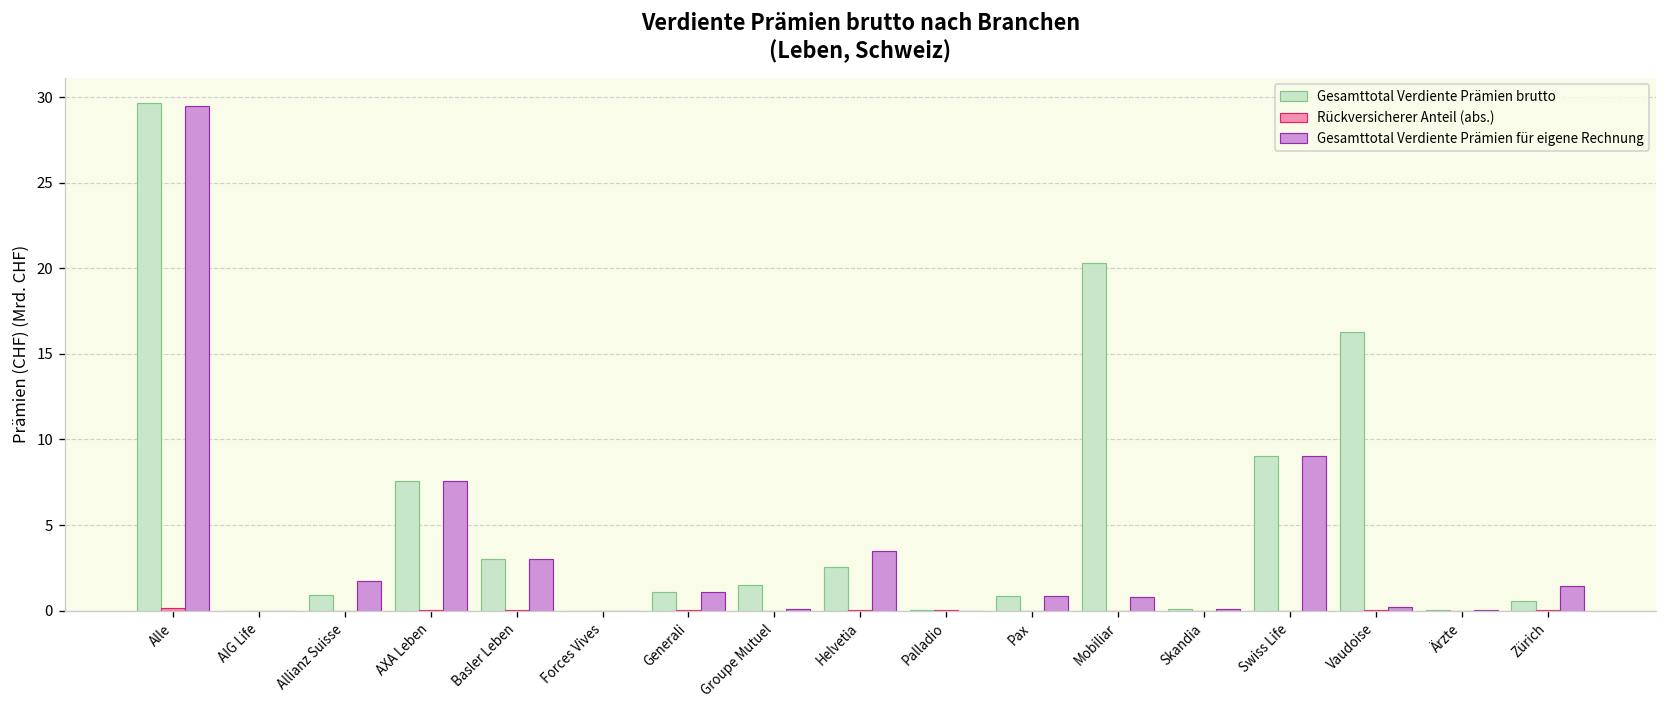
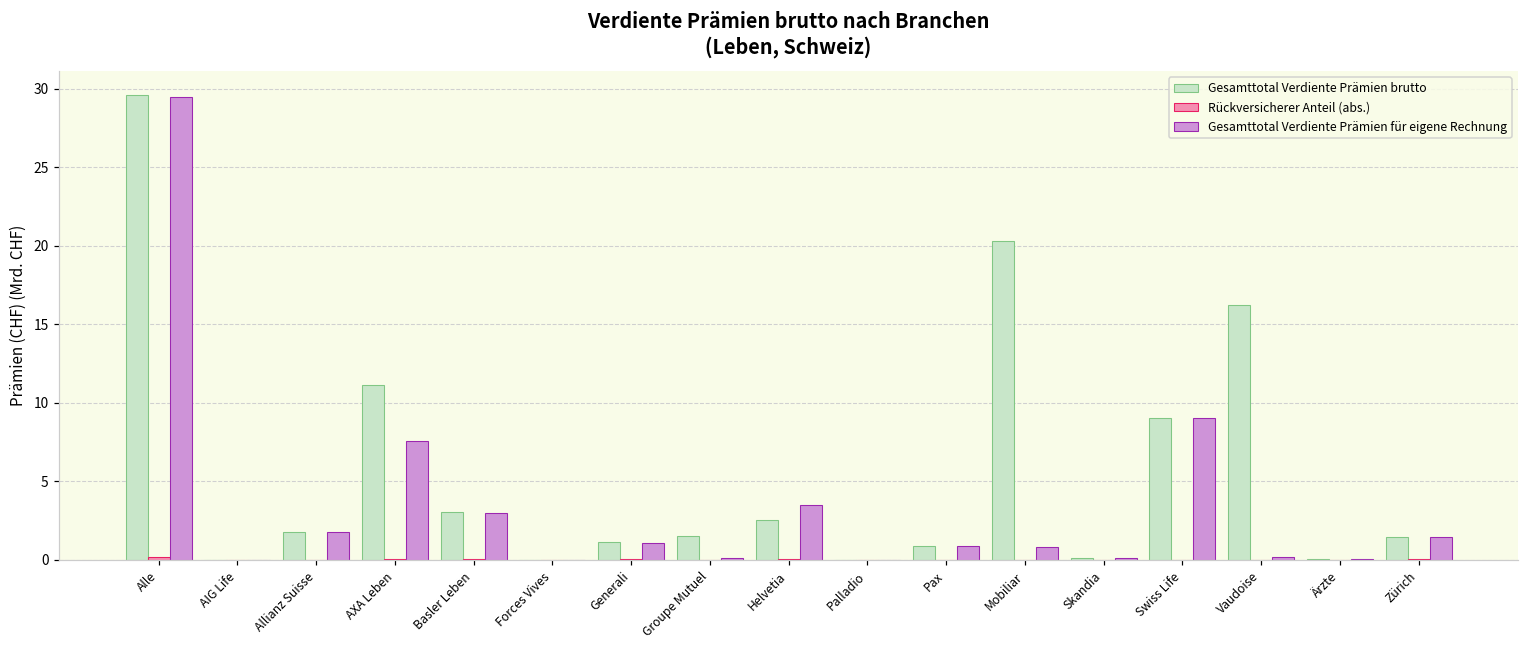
Gesamttotal Verdiente Prämien brutto, Allianz Suisse: 0.9 -> 1.7
Gesamttotal Verdiente Prämien brutto, AXA Leben: 7.6 -> 11.2
Gesamttotal Verdiente Prämien brutto, Zürich: 0.6 -> 1.5
